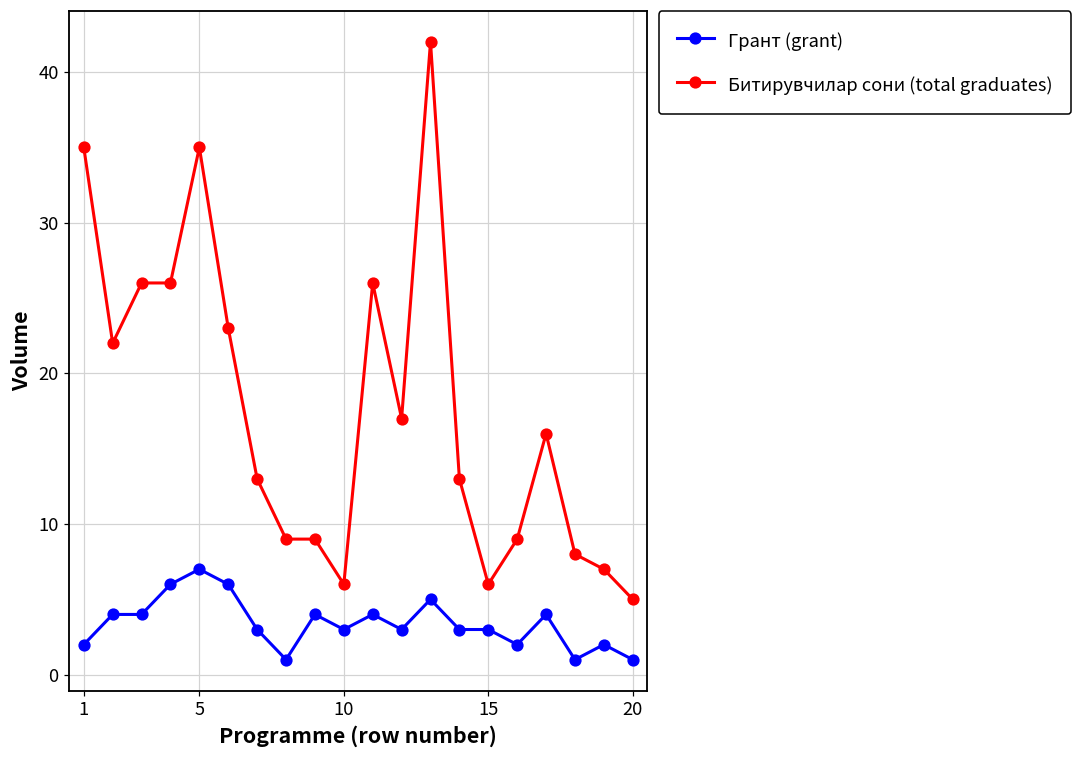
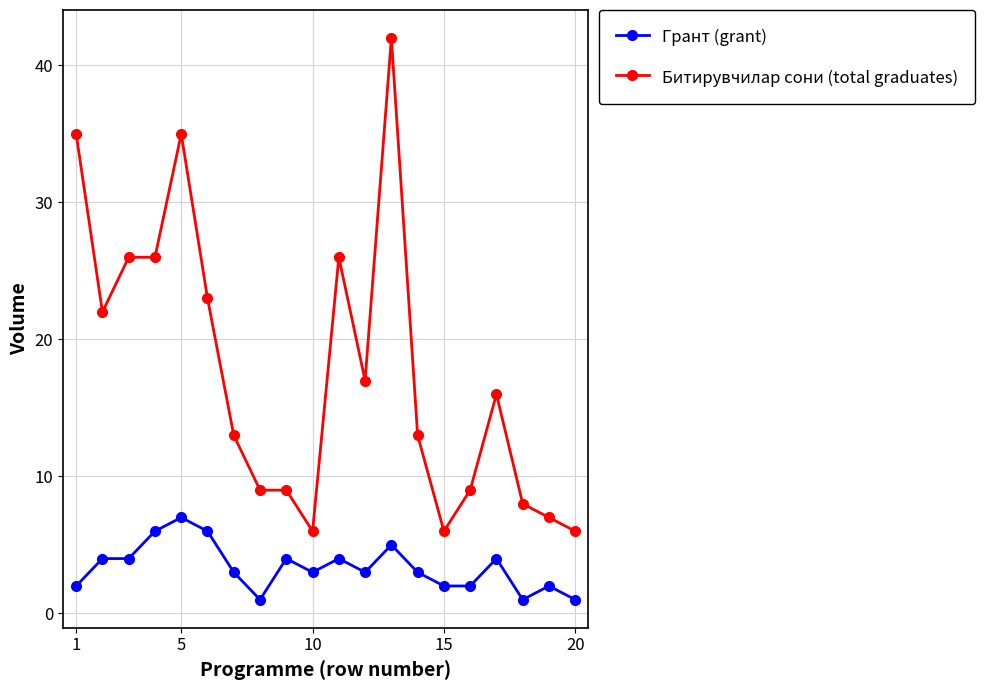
Грант (grant), 15: 3 -> 2
Битирувчилар сони (total graduates), 20: 5 -> 6
